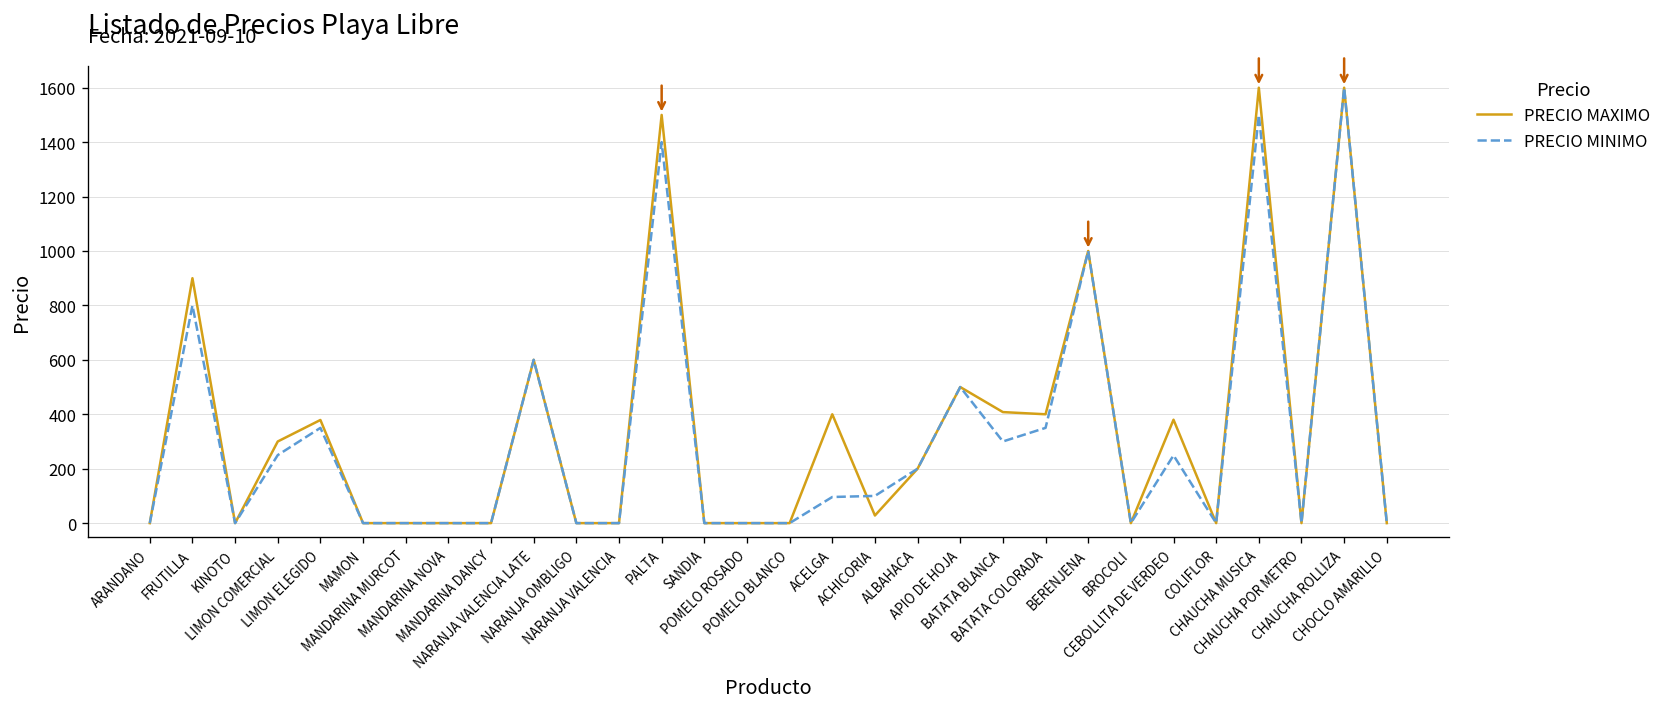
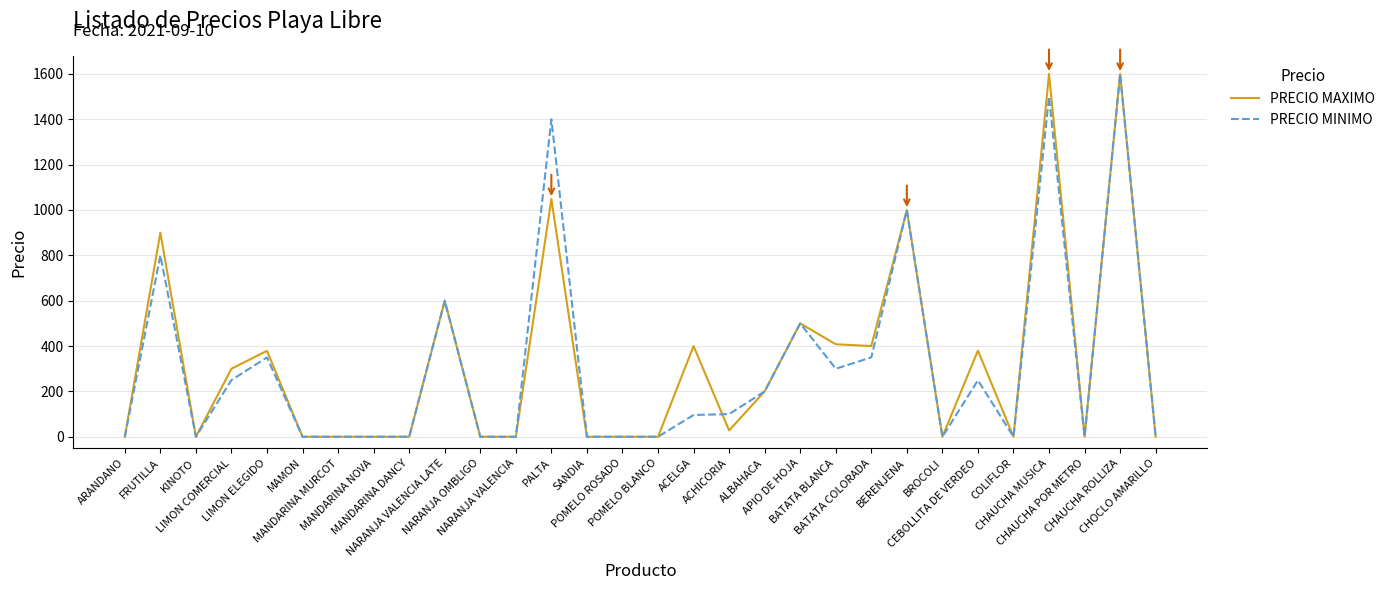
PRECIO MAXIMO, PALTA: 1500 -> 1050
